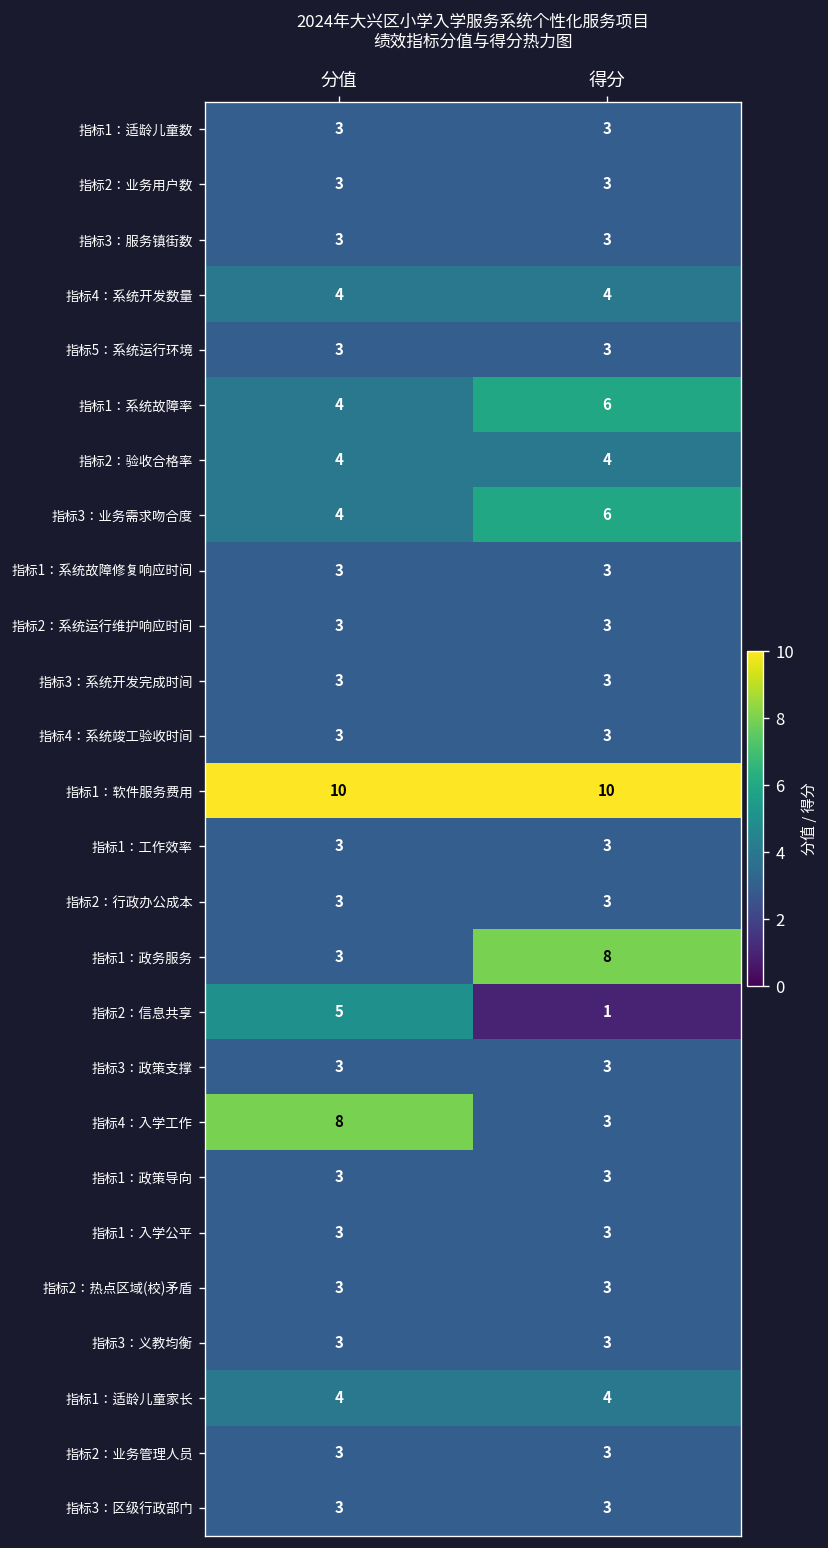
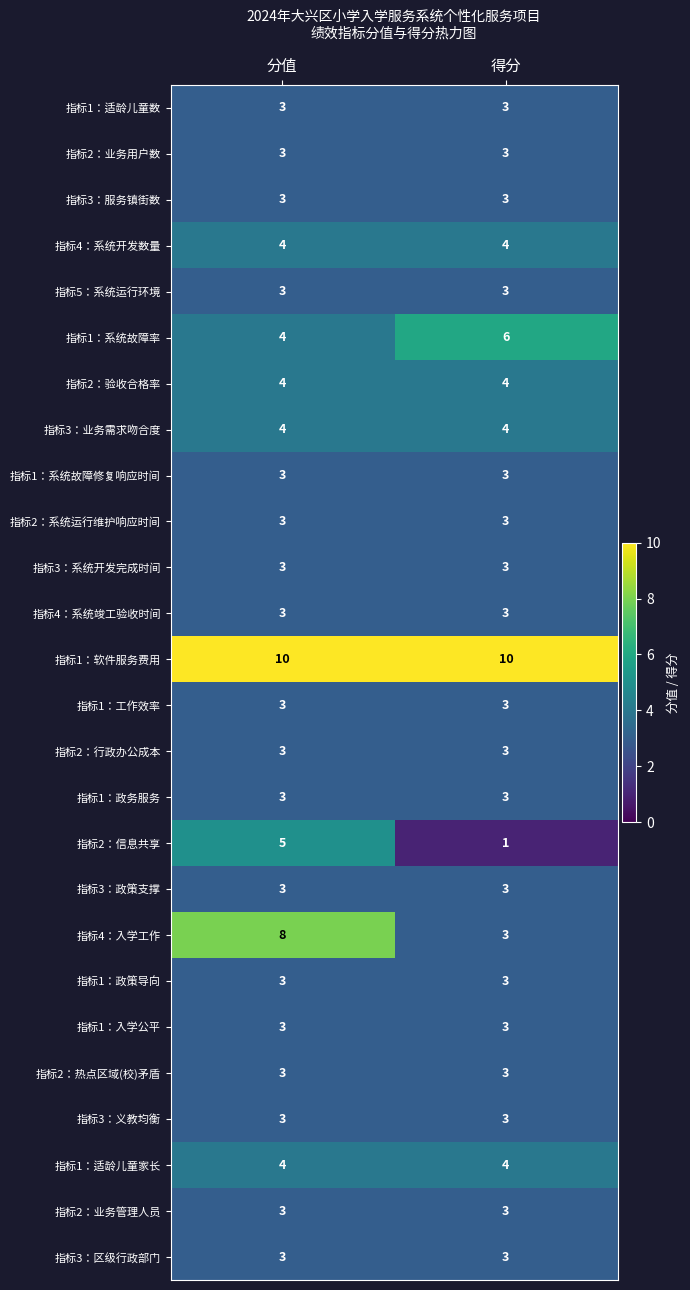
指标3：业务需求吻合度, 得分: 6 -> 4
指标1：政务服务, 得分: 8 -> 3
